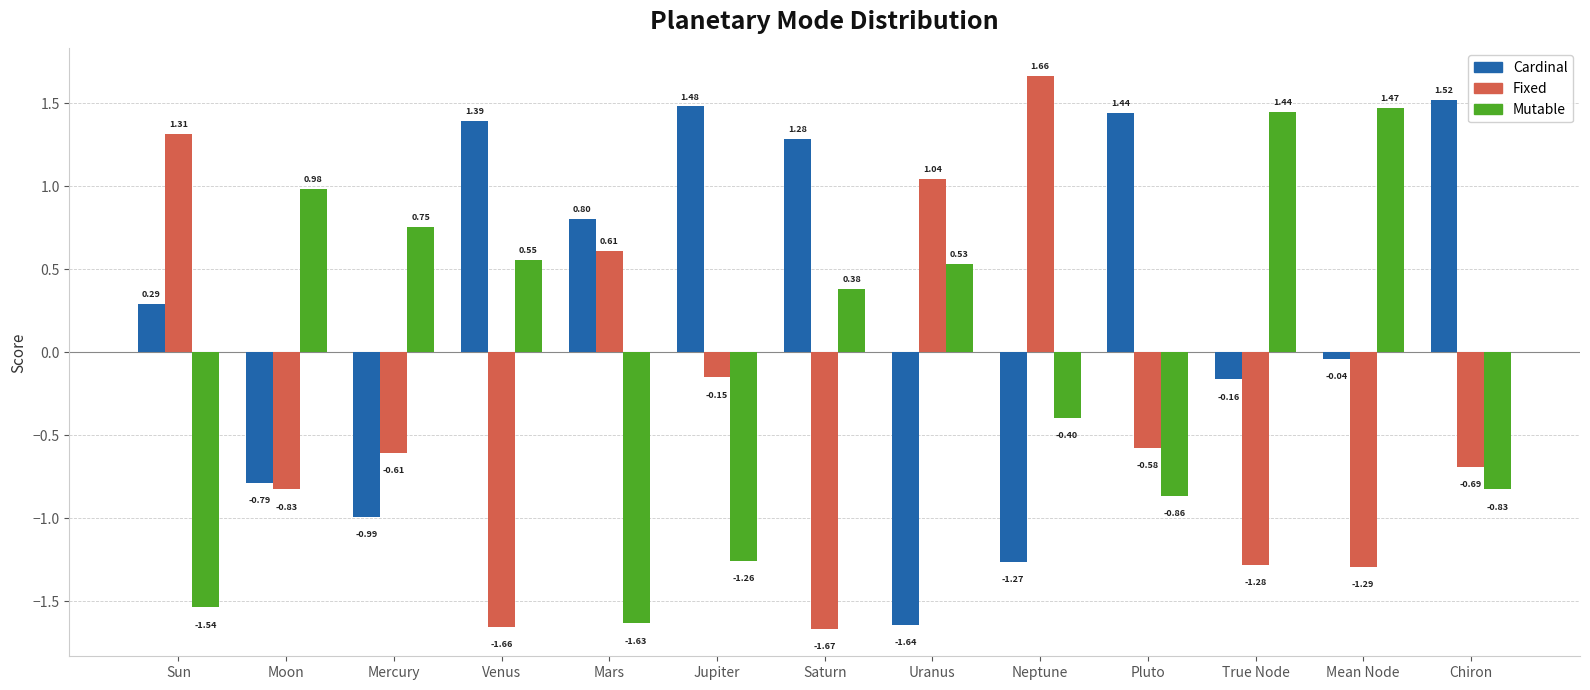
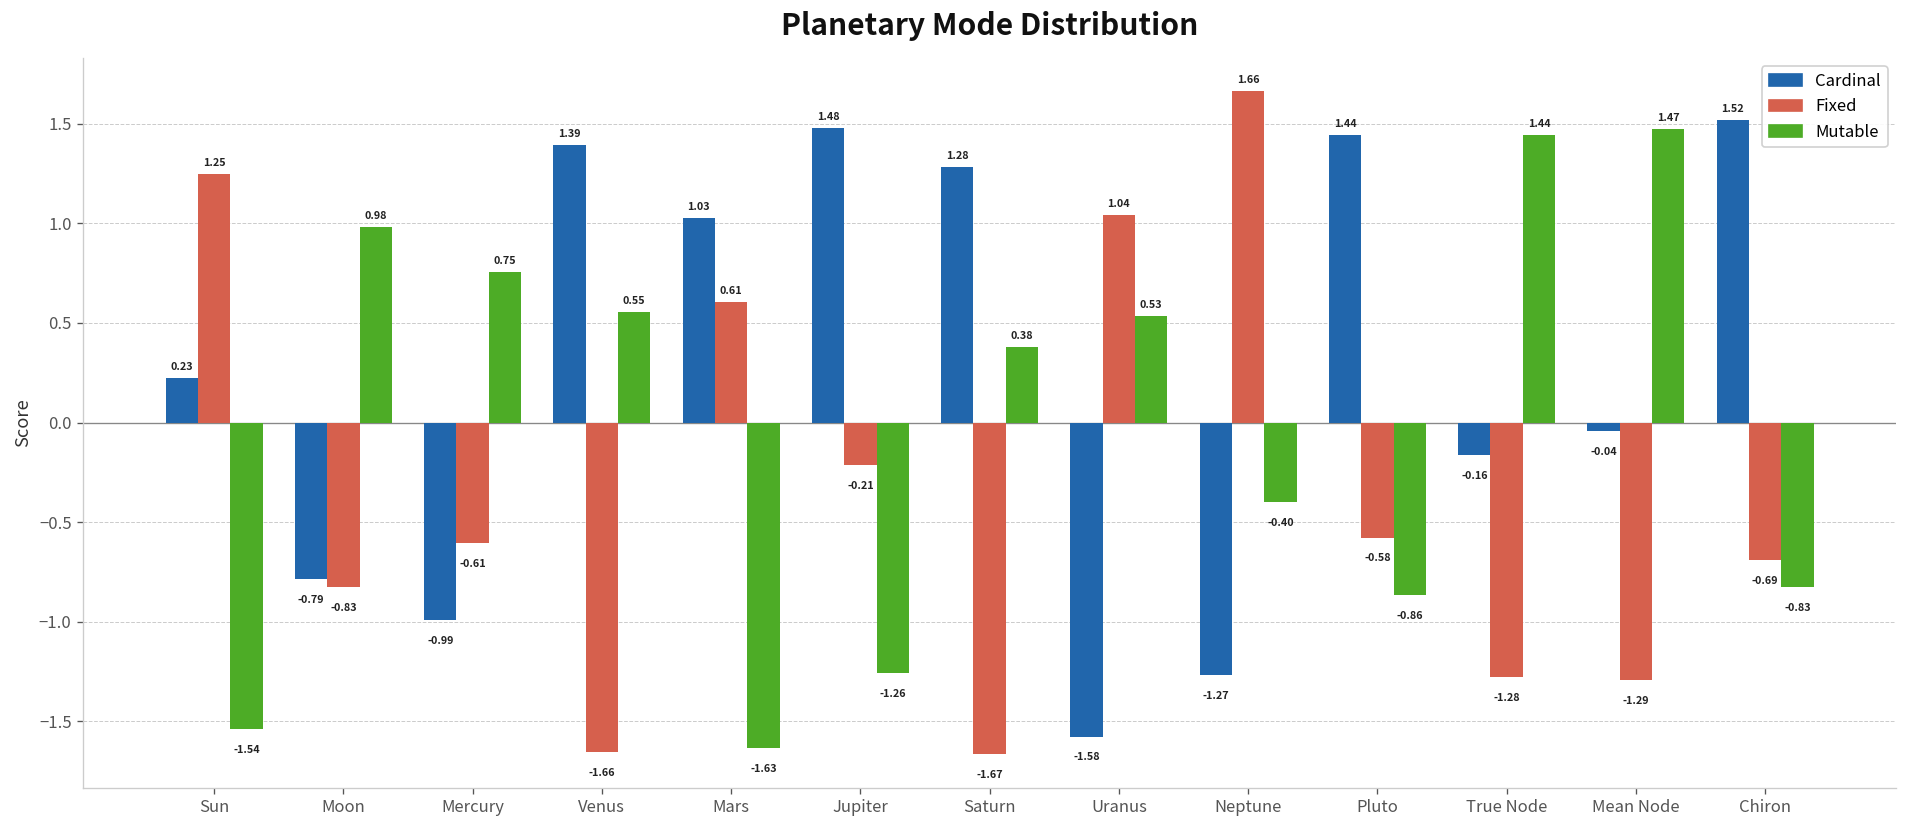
Cardinal, Sun: 0.29 -> 0.23
Fixed, Sun: 1.31 -> 1.25
Cardinal, Mars: 0.80 -> 1.03
Fixed, Jupiter: -0.15 -> -0.21
Cardinal, Uranus: -1.64 -> -1.58
